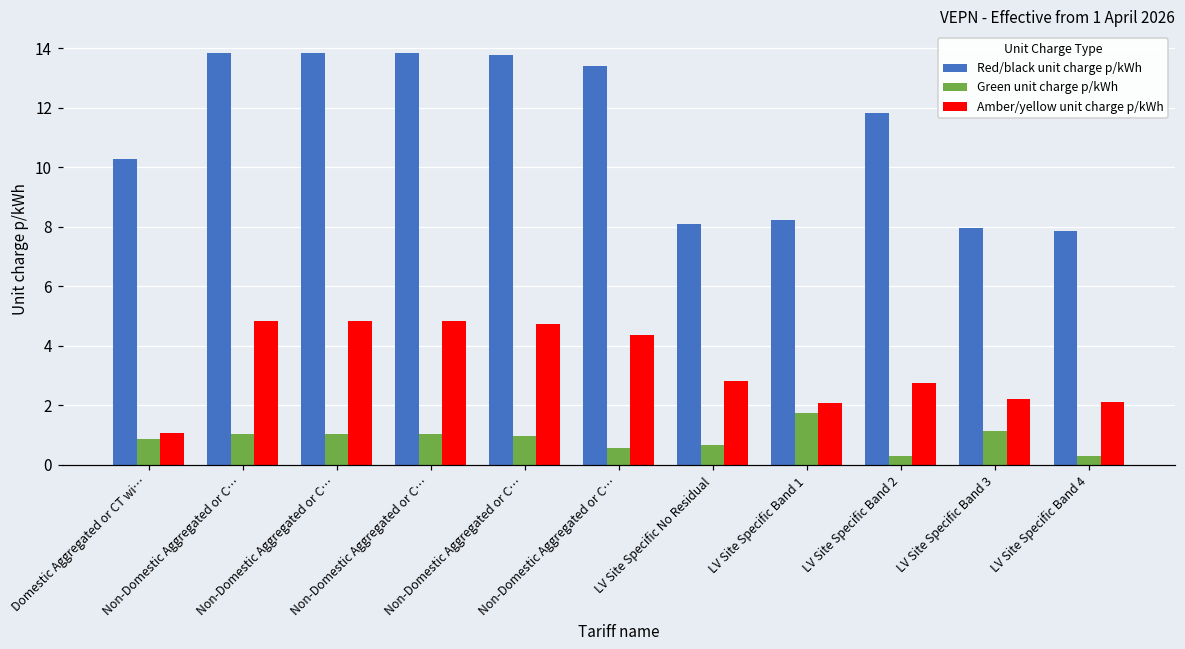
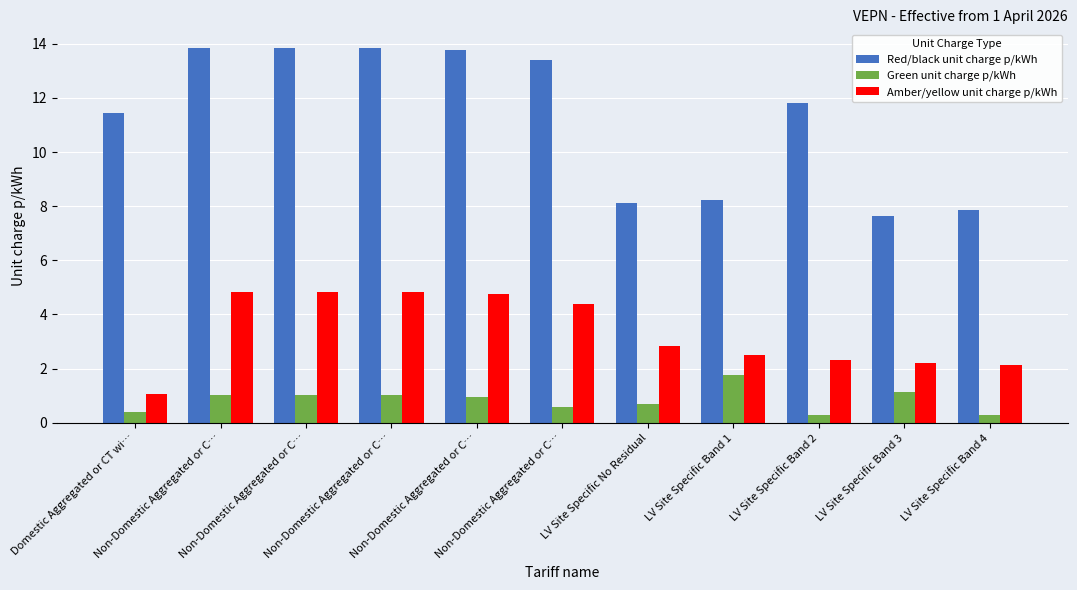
Red/black unit charge p/kWh, Domestic Aggregated or CT wi…: 10.3 -> 11.4
Green unit charge p/kWh, Domestic Aggregated or CT wi…: 0.9 -> 0.4
Amber/yellow unit charge p/kWh, LV Site Specific Band 1: 2.1 -> 2.5
Amber/yellow unit charge p/kWh, LV Site Specific Band 2: 2.8 -> 2.3
Red/black unit charge p/kWh, LV Site Specific Band 3: 7.9 -> 7.6
